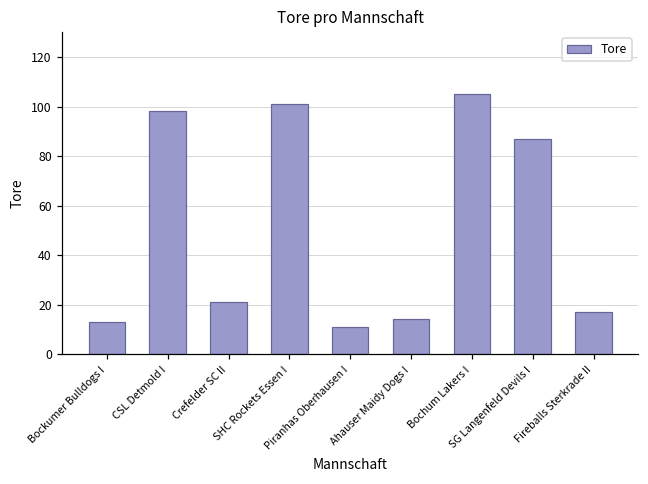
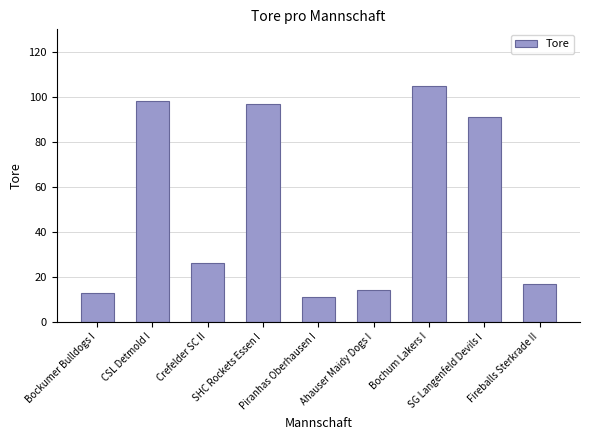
Crefelder SC II: 21 -> 26
SHC Rockets Essen I: 101 -> 97
SG Langenfeld Devils I: 87 -> 91
